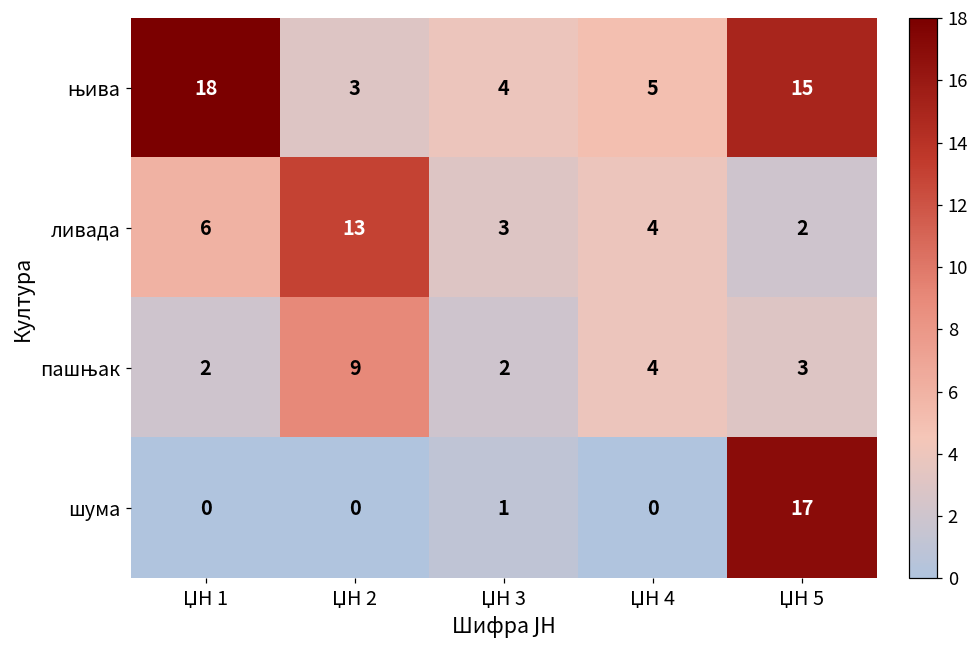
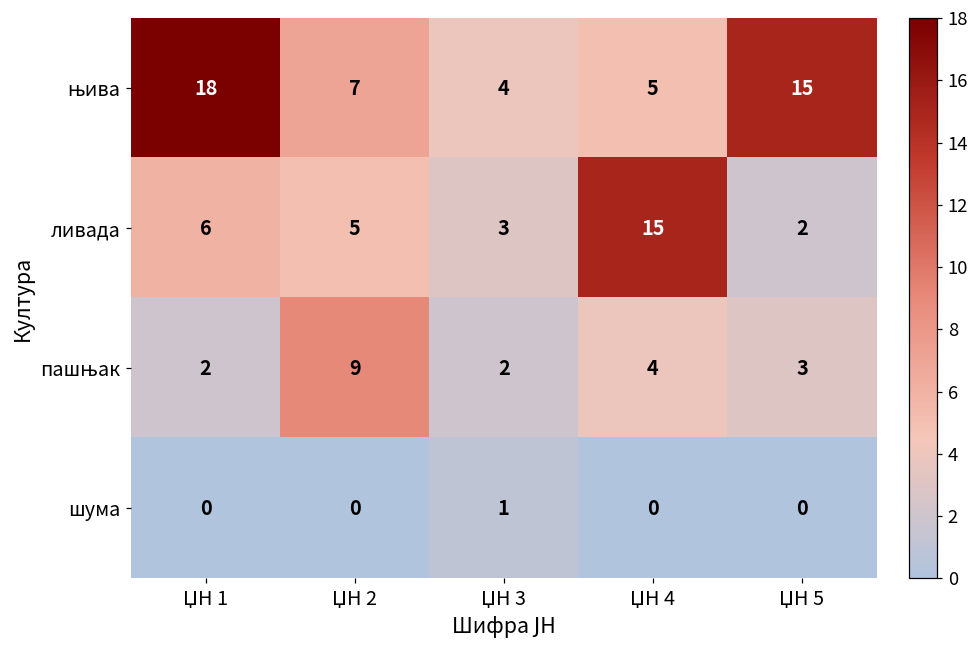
њива, ЏН 2: 3 -> 7
ливада, ЏН 2: 13 -> 5
ливада, ЏН 4: 4 -> 15
шума, ЏН 5: 17 -> 0
